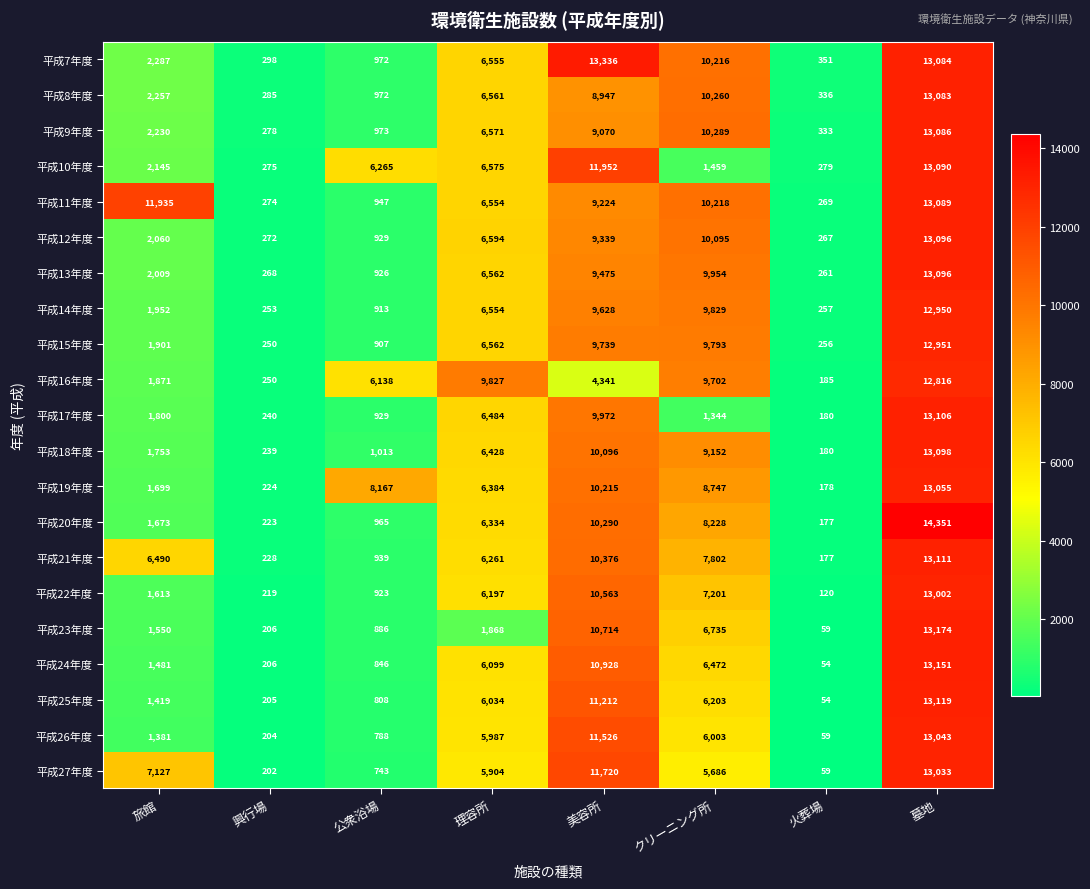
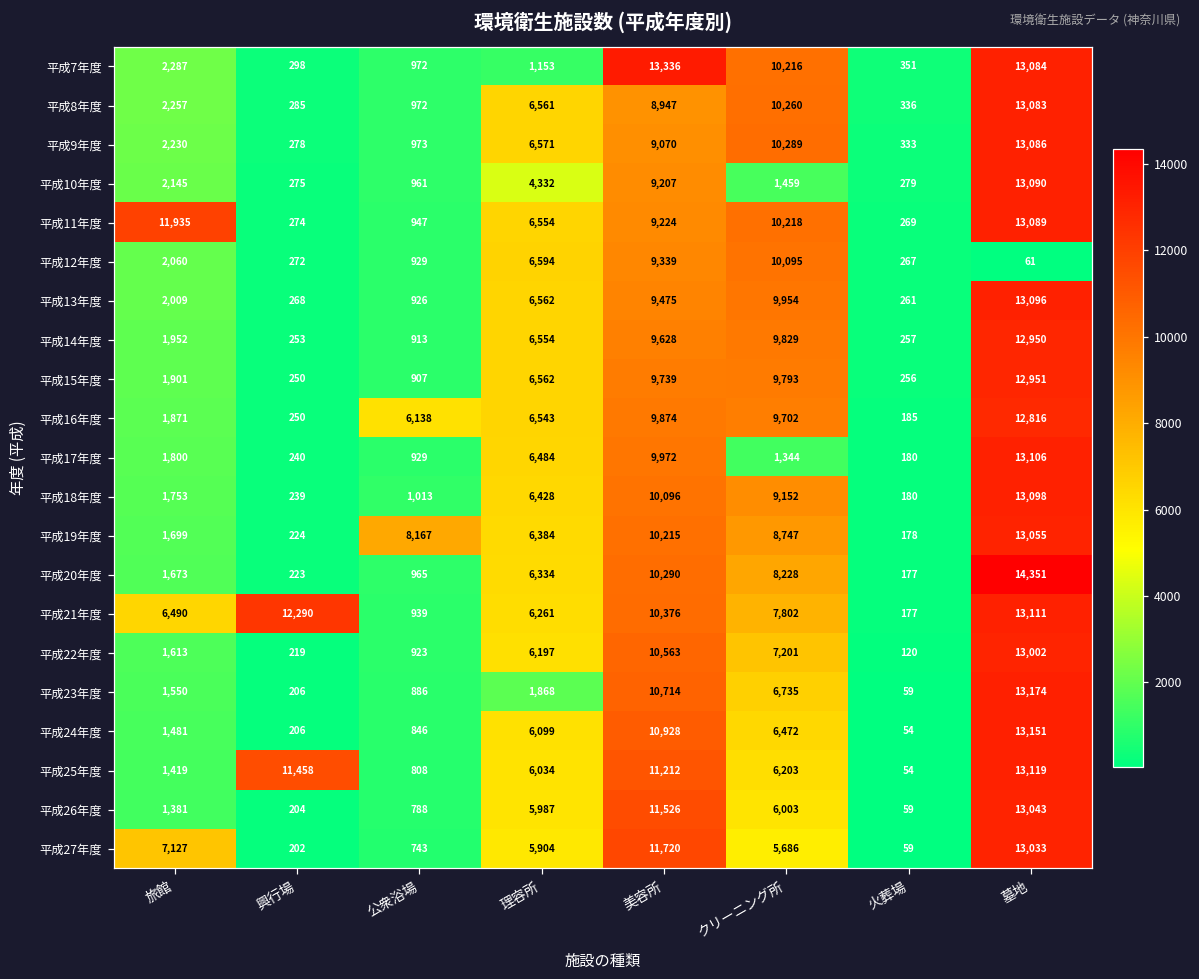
平成7年度, 理容所: 6,555 -> 1,153
平成10年度, 公衆浴場: 6,265 -> 961
平成10年度, 理容所: 6,575 -> 4,332
平成10年度, 美容所: 11,952 -> 9,207
平成12年度, 墓地: 13,096 -> 61
平成16年度, 理容所: 9,827 -> 6,543
平成16年度, 美容所: 4,341 -> 9,874
平成21年度, 興行場: 228 -> 12,290
平成25年度, 興行場: 205 -> 11,458
